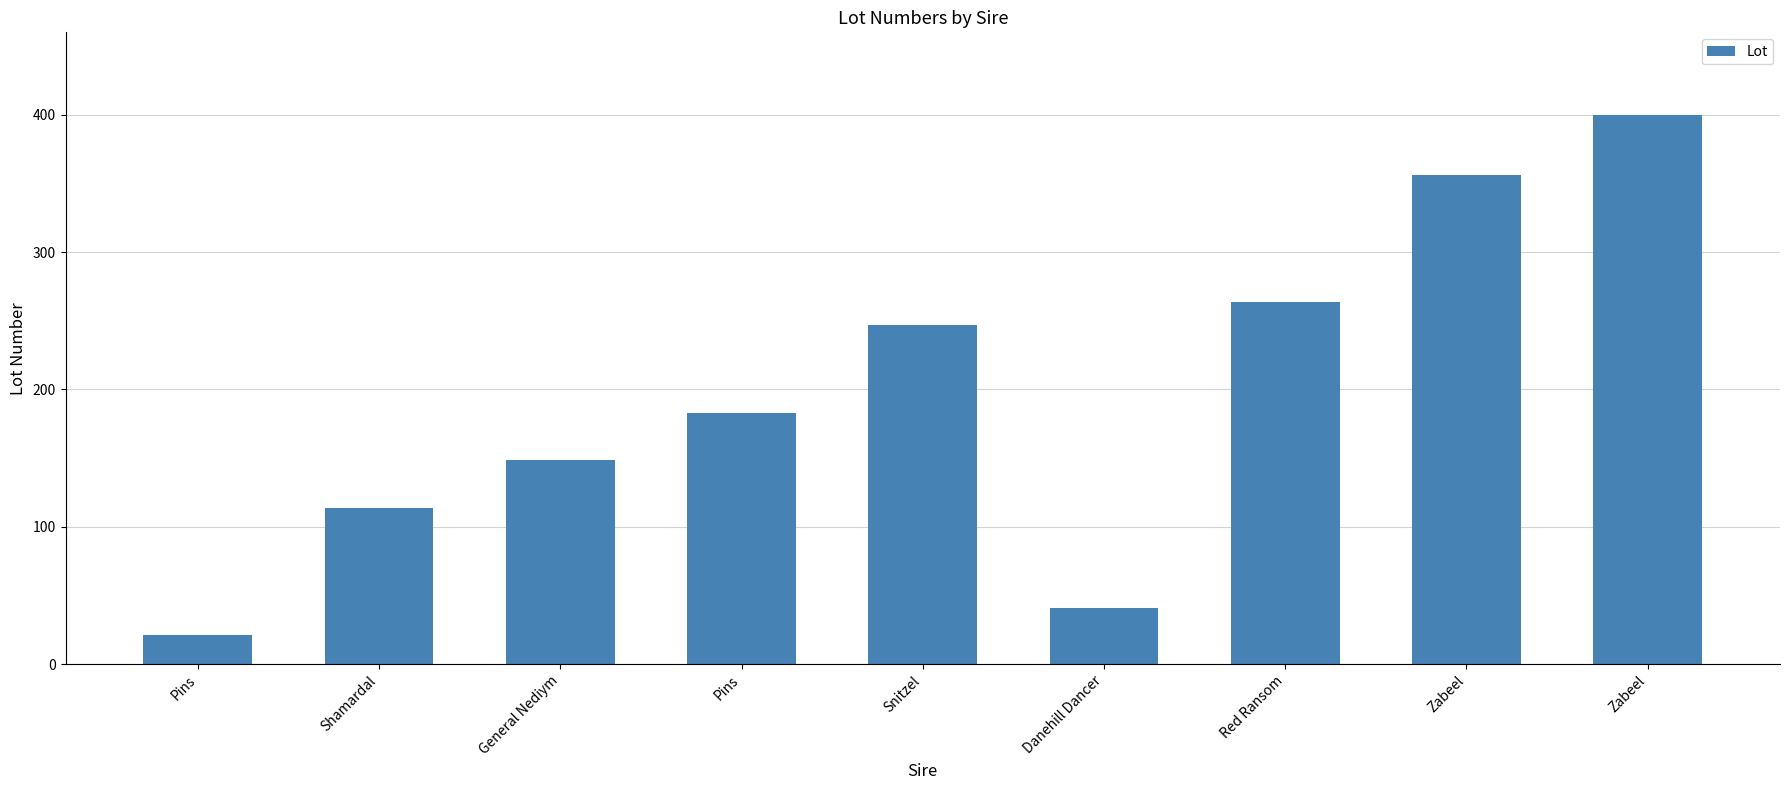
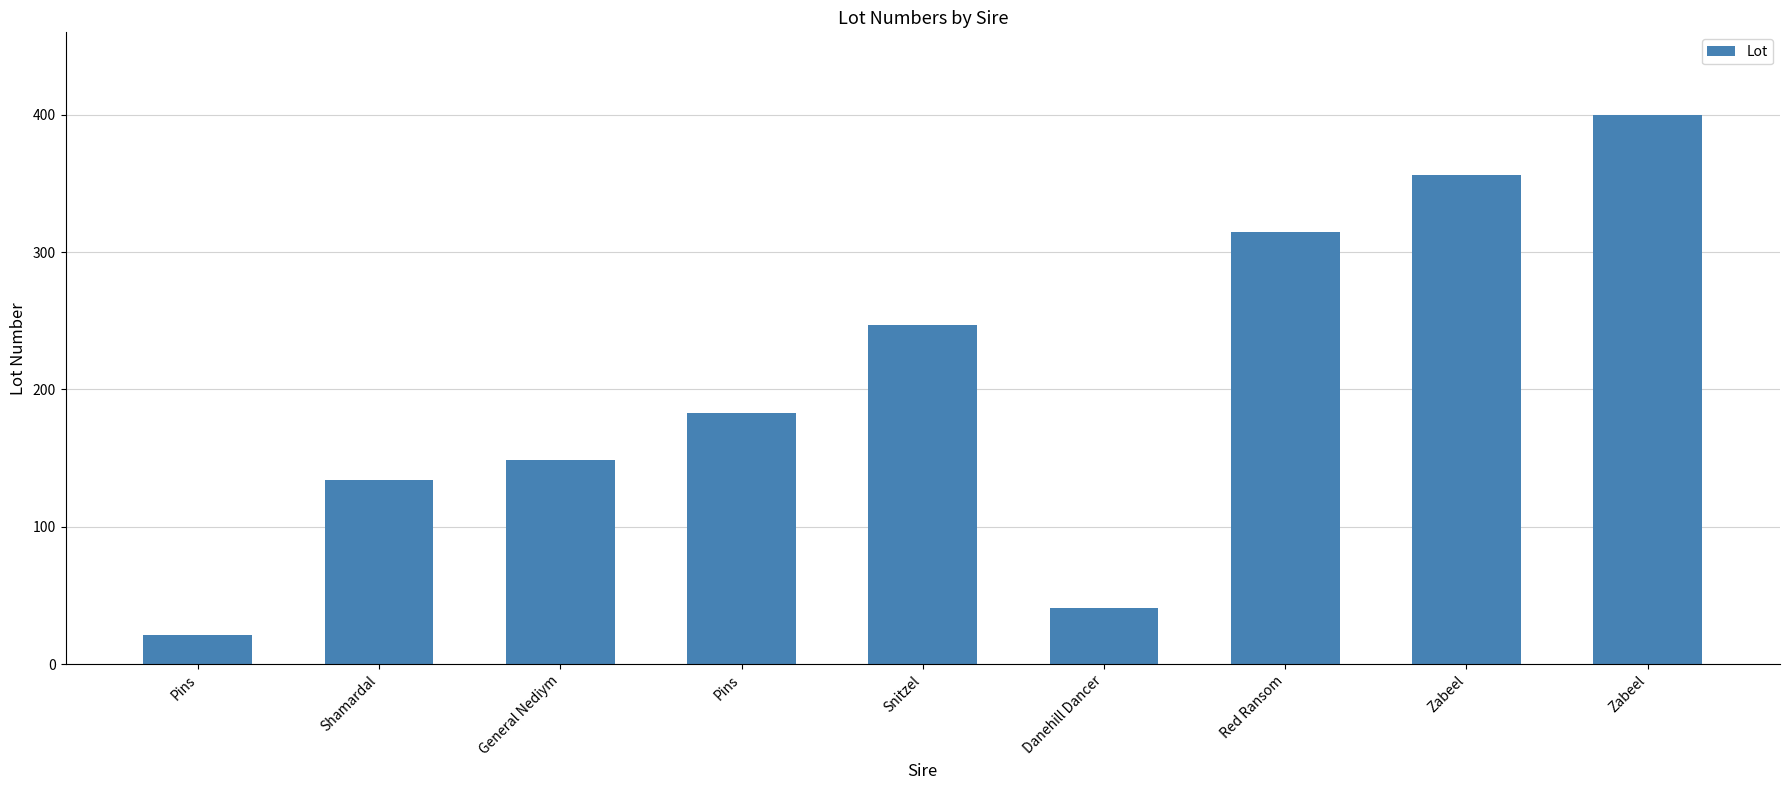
Shamardal: 114 -> 134
Red Ransom: 264 -> 315
